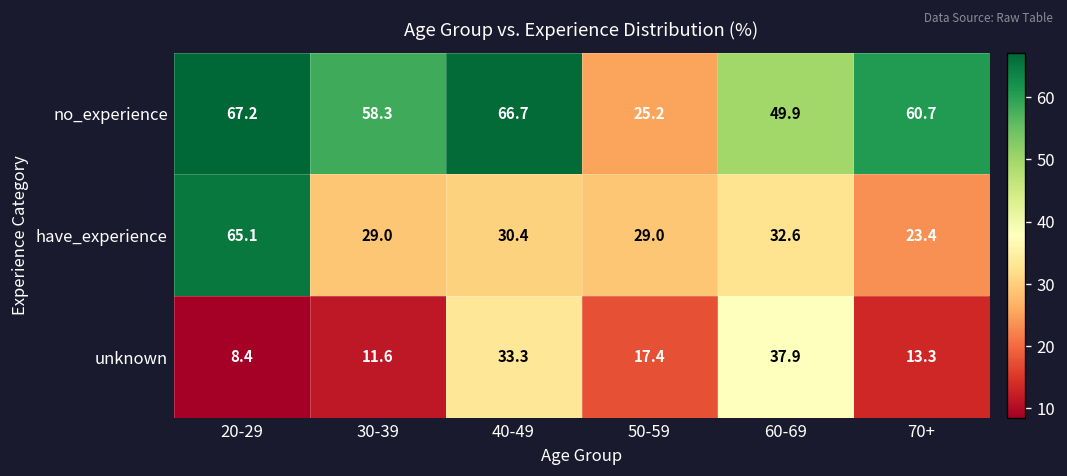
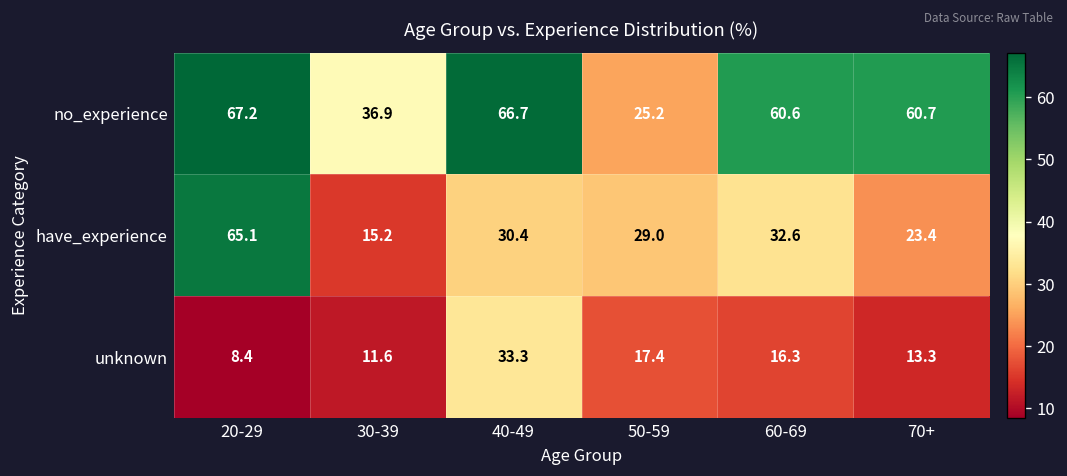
no_experience, 30-39: 58.3 -> 36.9
no_experience, 60-69: 49.9 -> 60.6
have_experience, 30-39: 29.0 -> 15.2
unknown, 60-69: 37.9 -> 16.3
